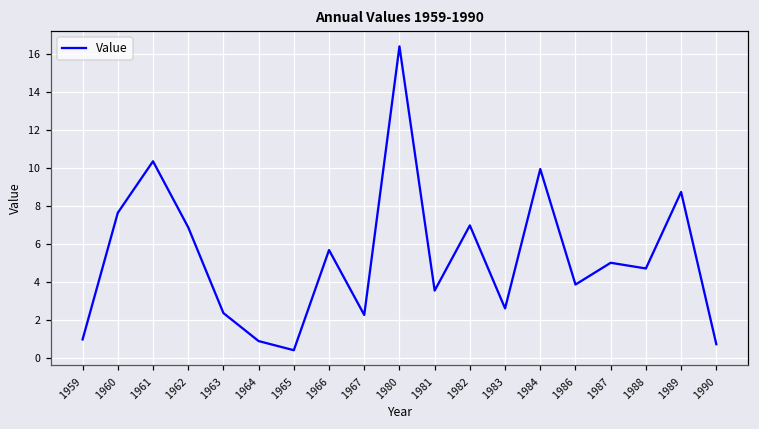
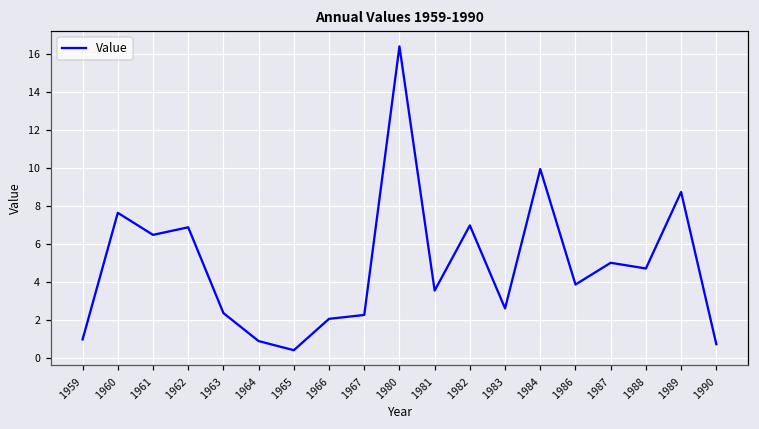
1961: 10.4 -> 6.5
1966: 5.7 -> 2.1
